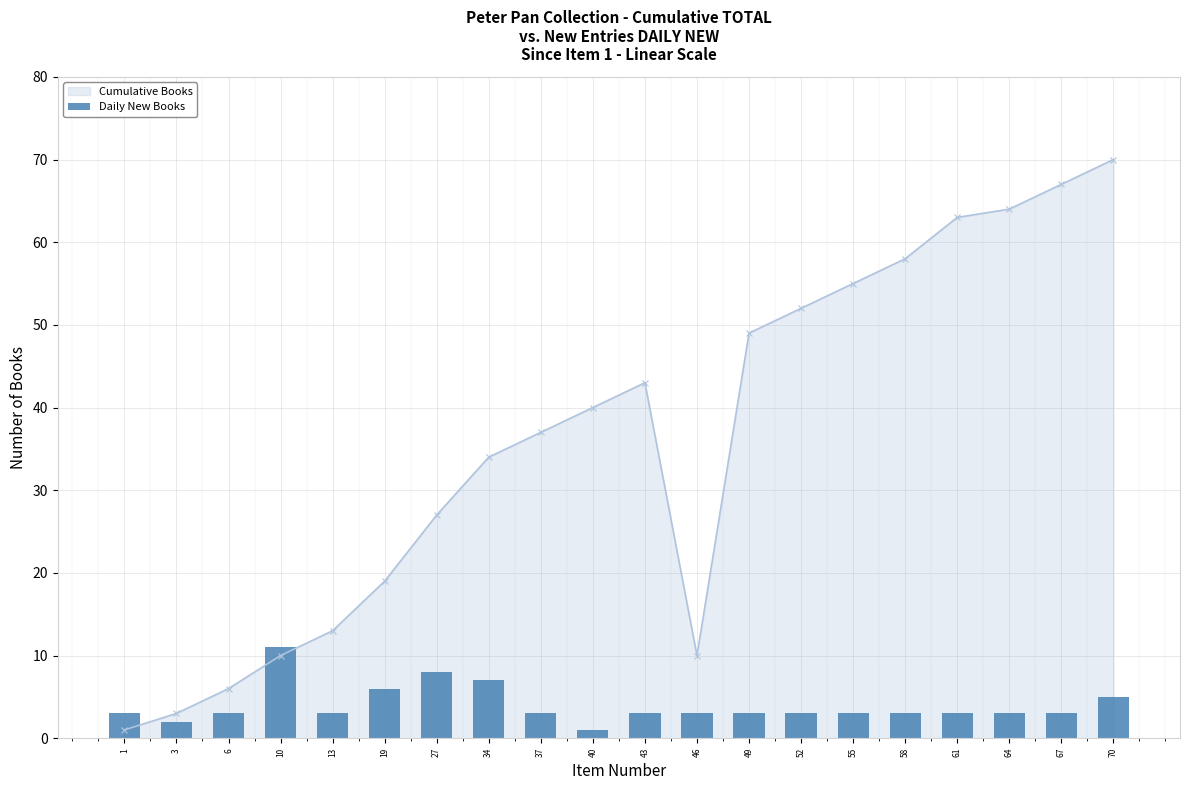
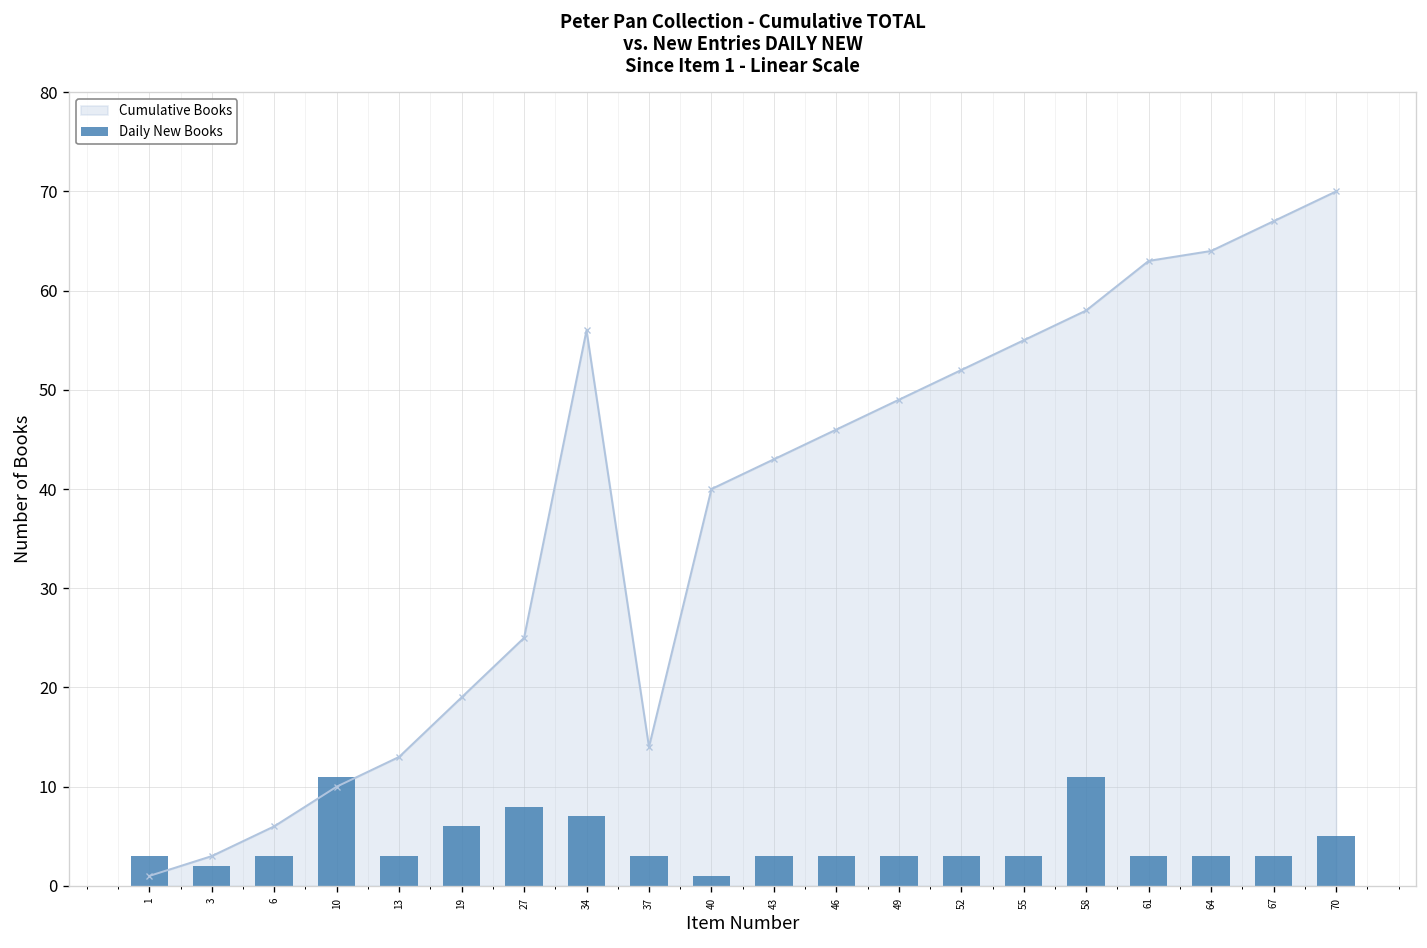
Cumulative Books, 27: 27 -> 25
Cumulative Books, 34: 34 -> 56
Cumulative Books, 37: 37 -> 14
Cumulative Books, 46: 10 -> 46
Daily New Books, 58: 3 -> 11
